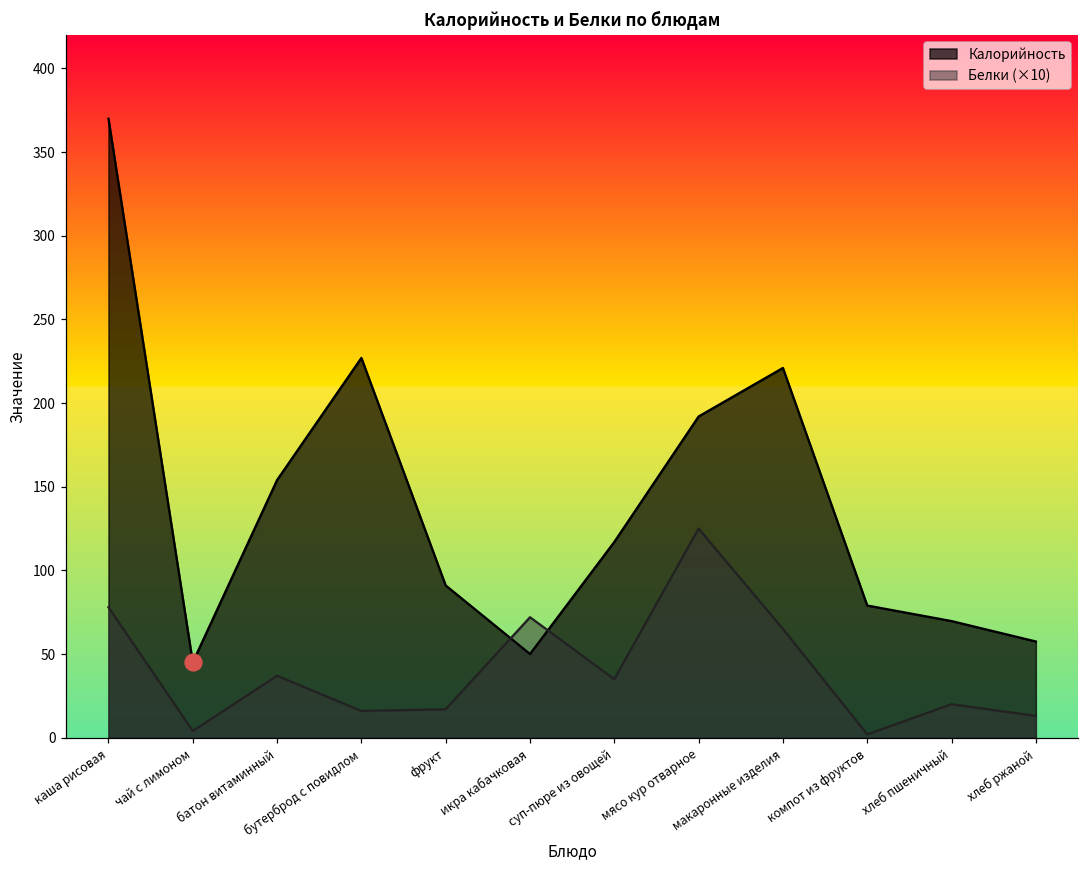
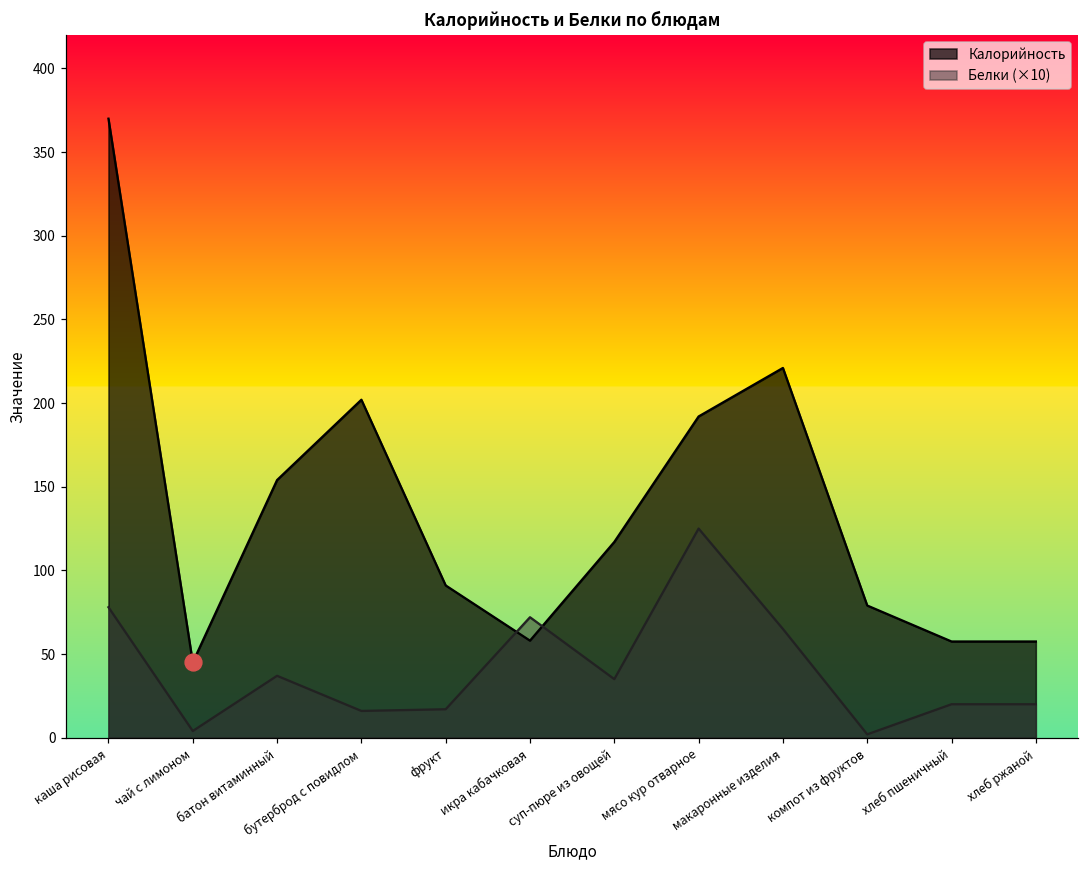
Калорийность, бутерброд с повидлом: 227 -> 202
Калорийность, икра кабачковая: 50 -> 58
Калорийность, хлеб пшеничный: 70 -> 58
Белки (×10), хлеб ржаной: 13 -> 20
